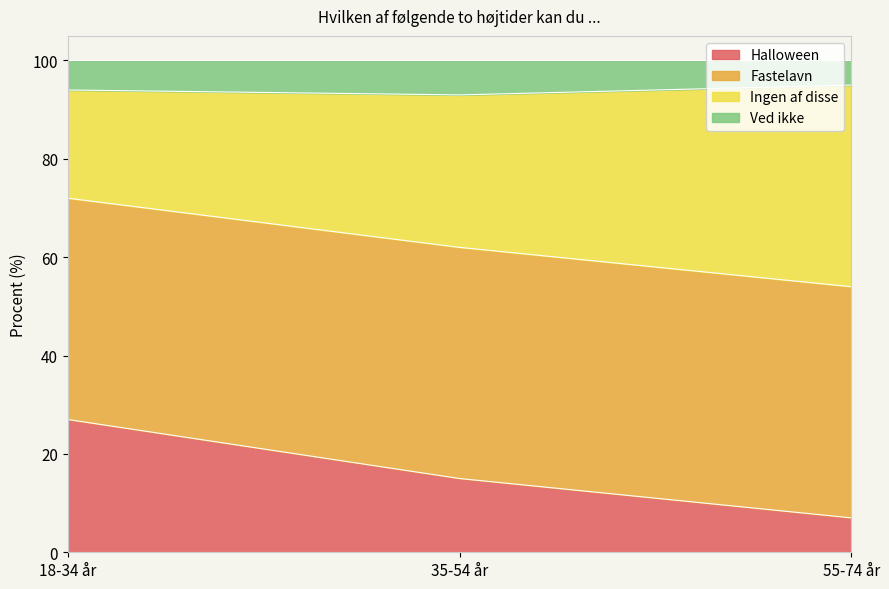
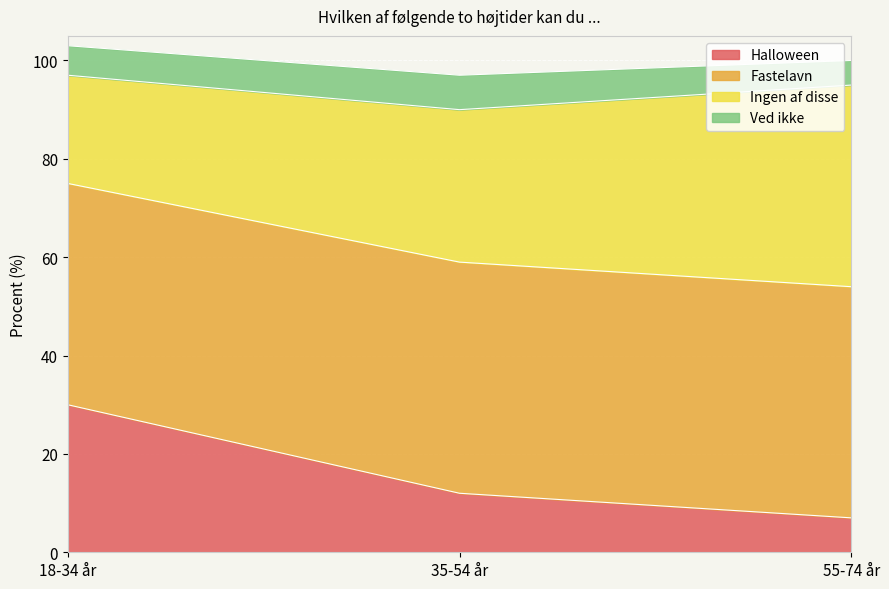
Halloween, 18-34 år: 27 -> 30
Halloween, 35-54 år: 15 -> 12
